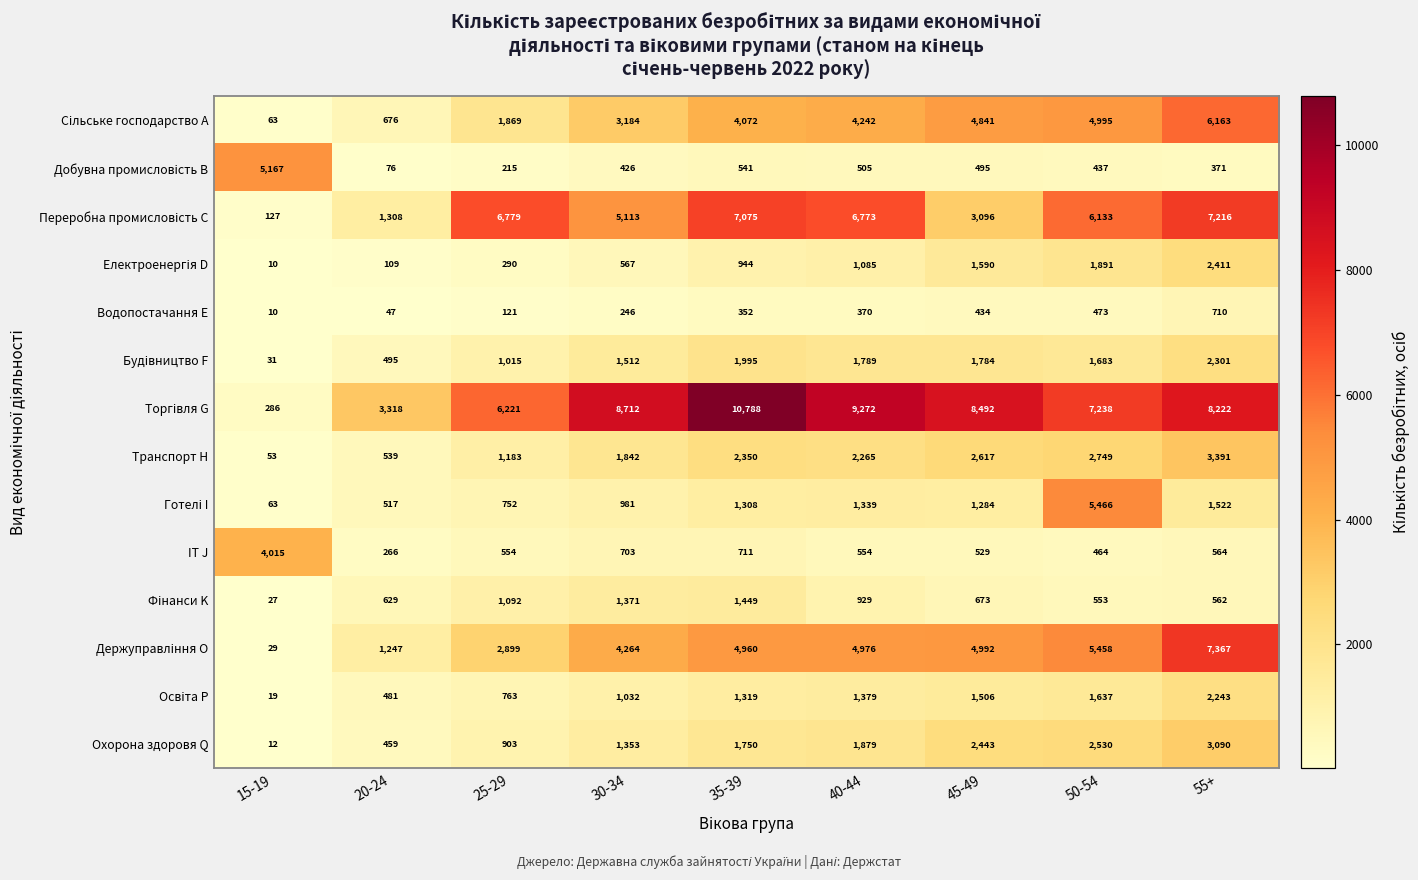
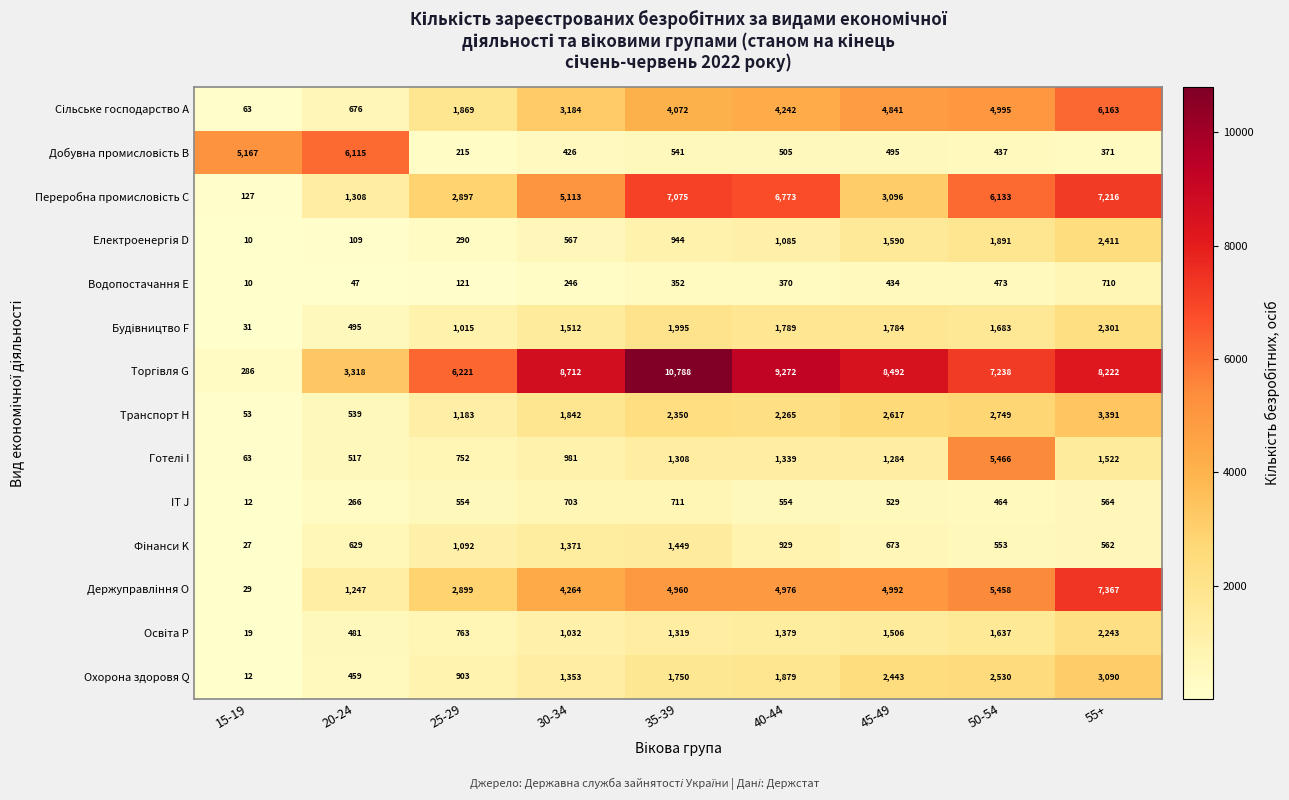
Добувна промисловість B, 20-24: 76 -> 6,115
Переробна промисловість C, 25-29: 6,779 -> 2,897
IT J, 15-19: 4,015 -> 12
